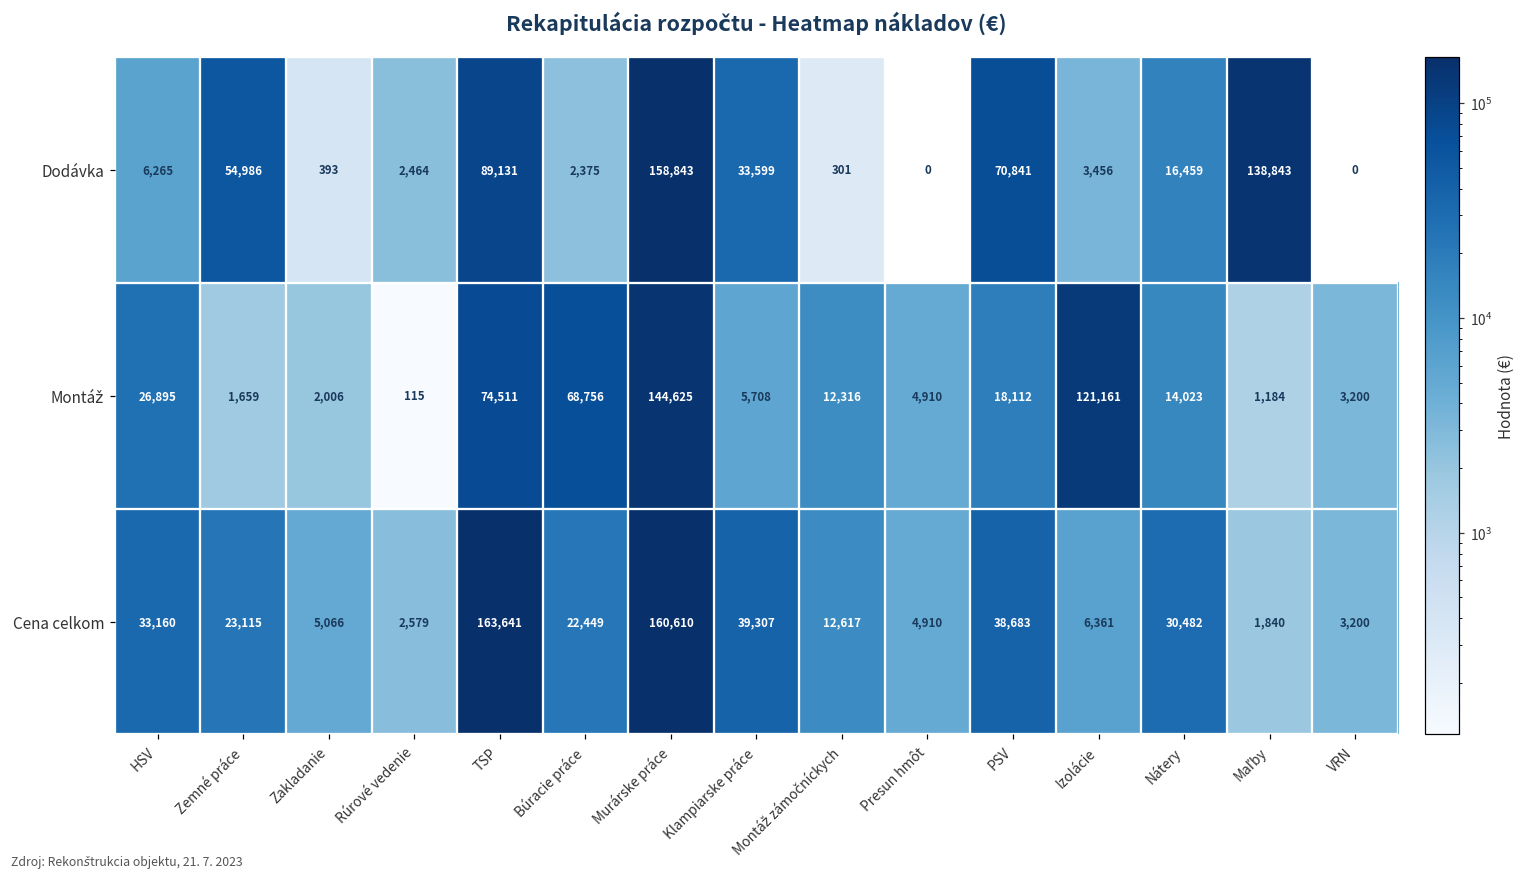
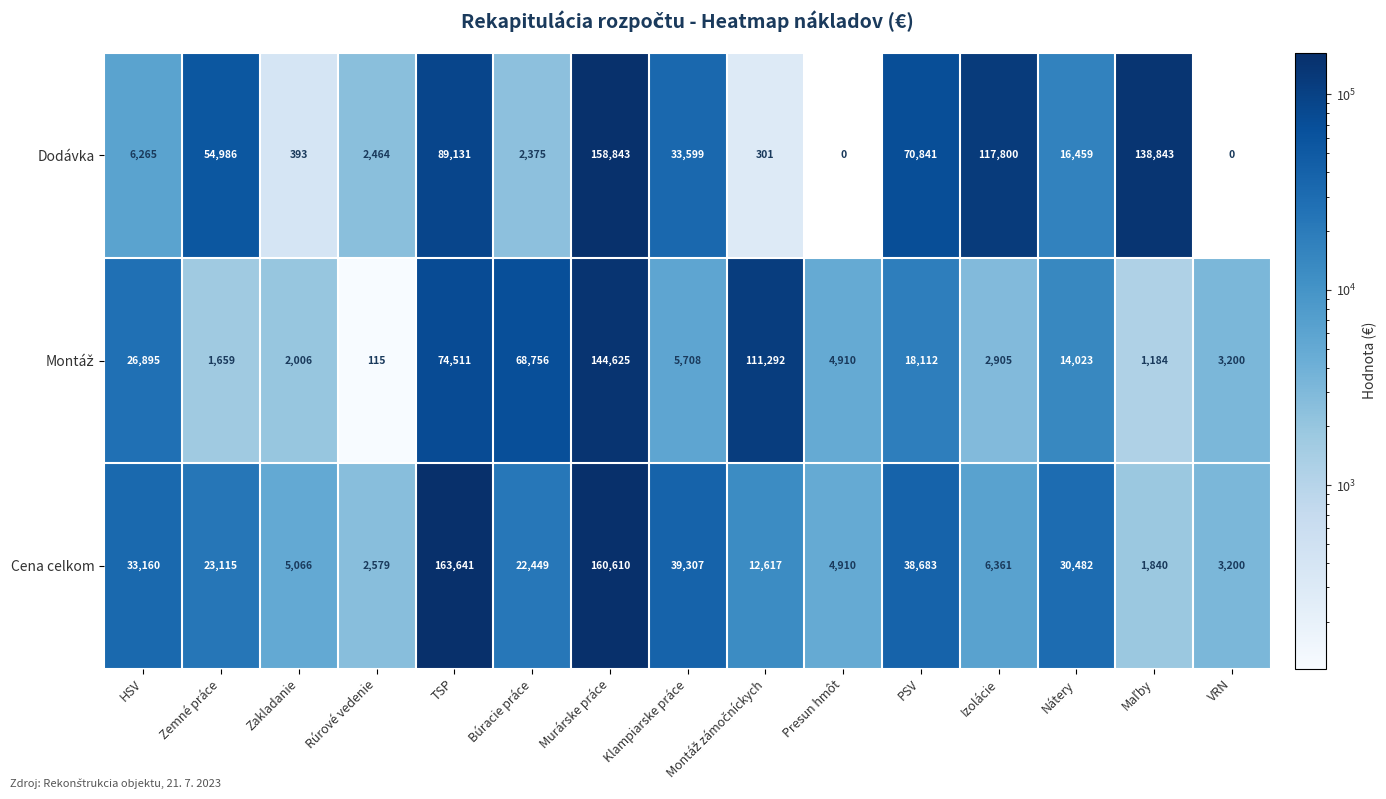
Dodávka, Izolácie: 3,456 -> 117,800
Montáž, Montáž zámočníckych: 12,316 -> 111,292
Montáž, Izolácie: 121,161 -> 2,905
